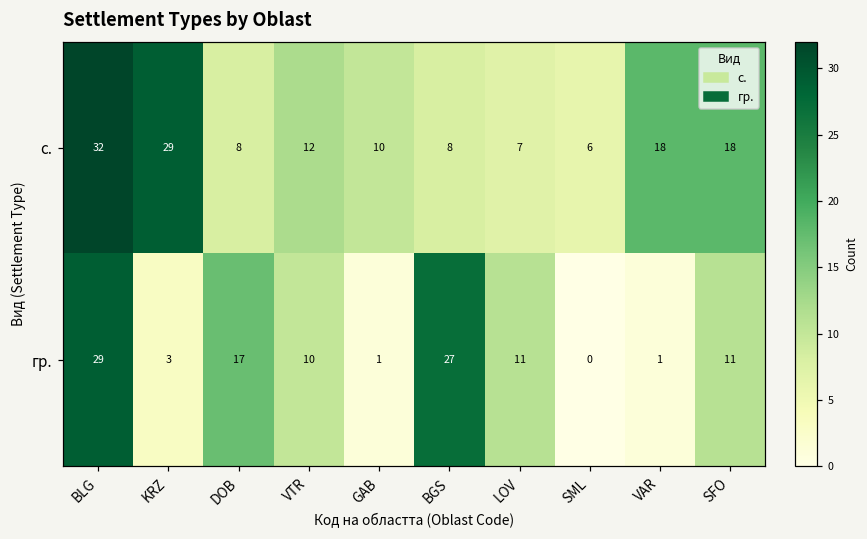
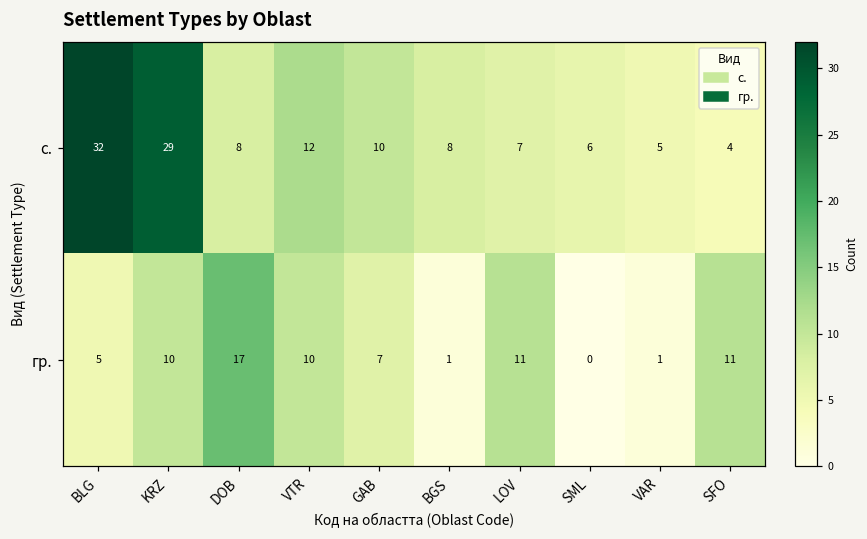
с., VAR: 18 -> 5
с., SFO: 18 -> 4
гр., BLG: 29 -> 5
гр., KRZ: 3 -> 10
гр., GAB: 1 -> 7
гр., BGS: 27 -> 1
